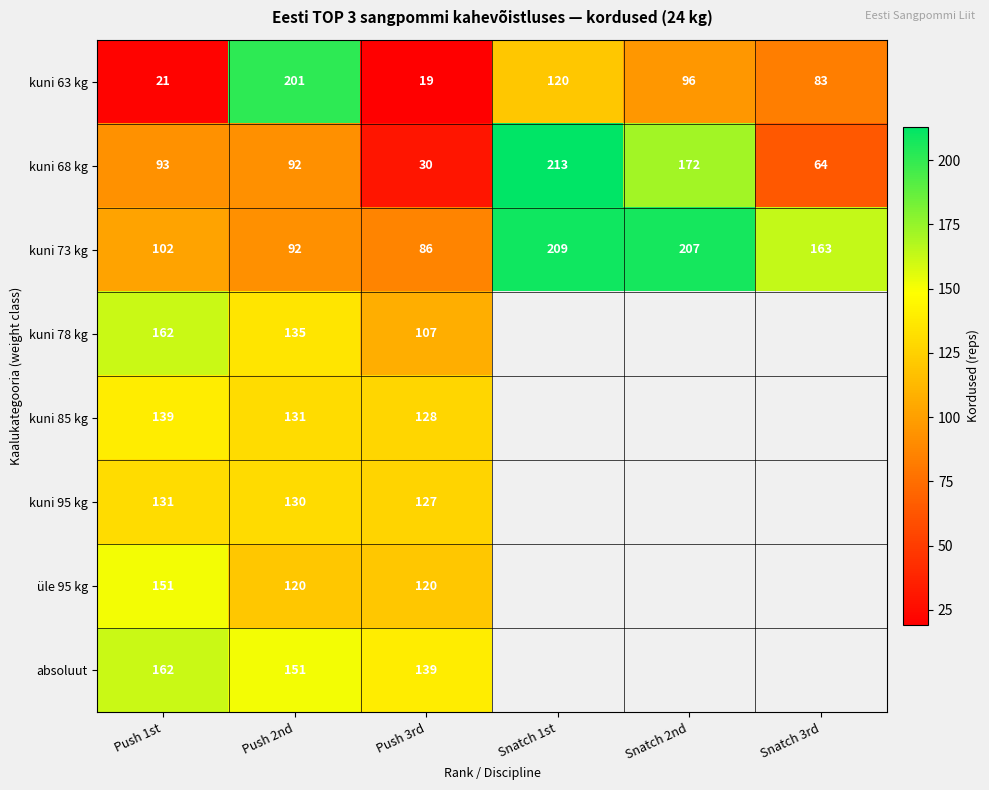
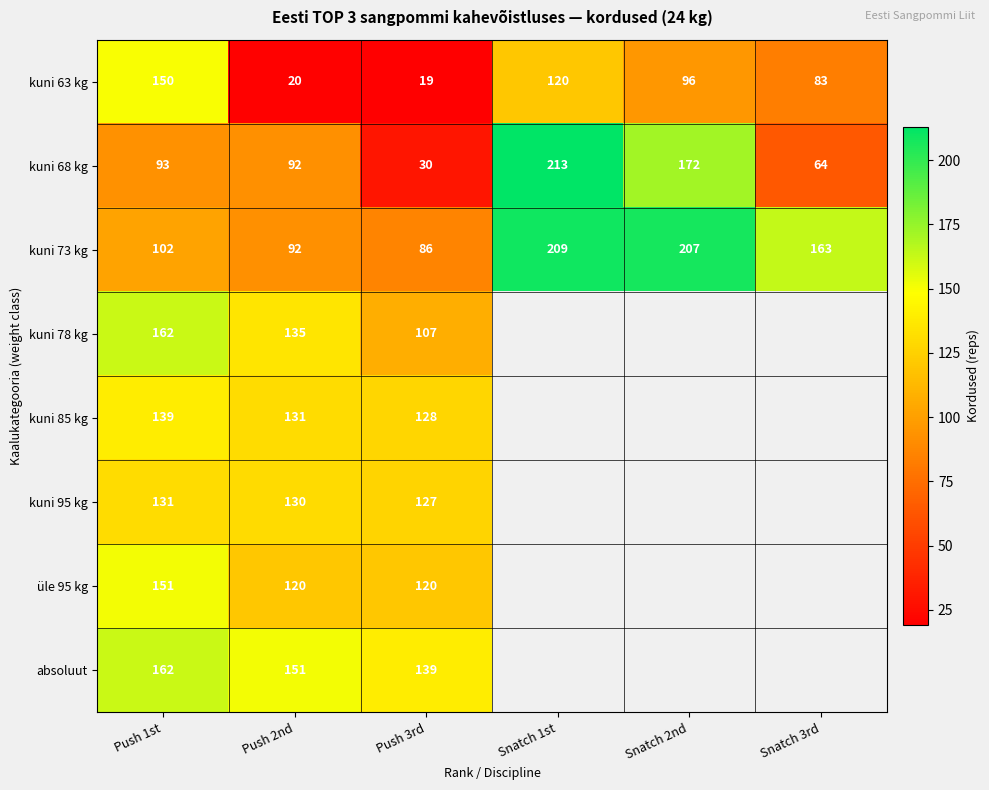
kuni 63 kg, Push 1st: 21 -> 150
kuni 63 kg, Push 2nd: 201 -> 20
